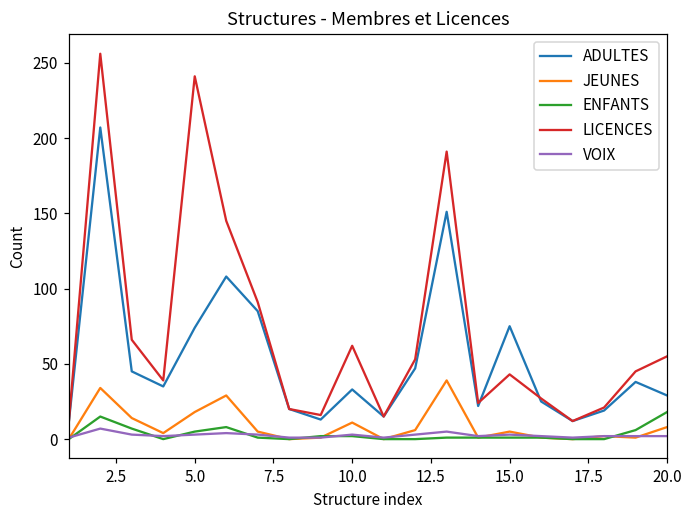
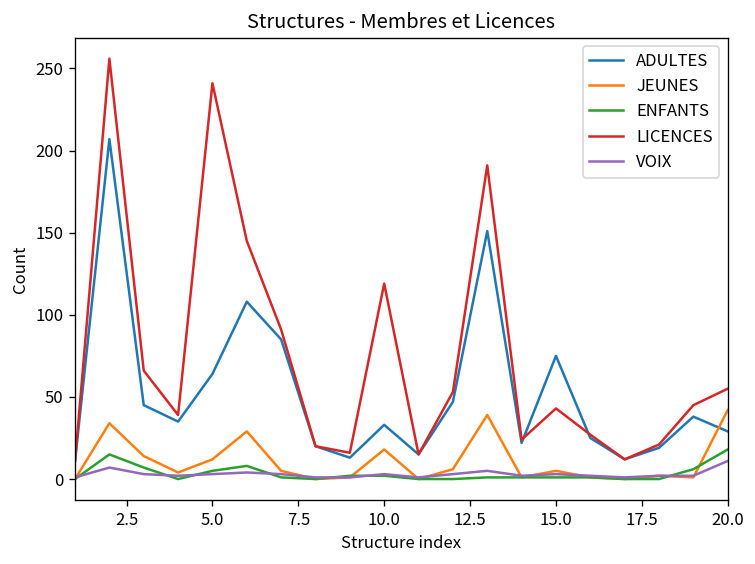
ADULTES, 5.0: 74 -> 64
JEUNES, 5.0: 18 -> 12
JEUNES, 10.0: 11 -> 18
LICENCES, 10.0: 62 -> 119
JEUNES, 20.0: 8 -> 42
VOIX, 20.0: 2 -> 11
